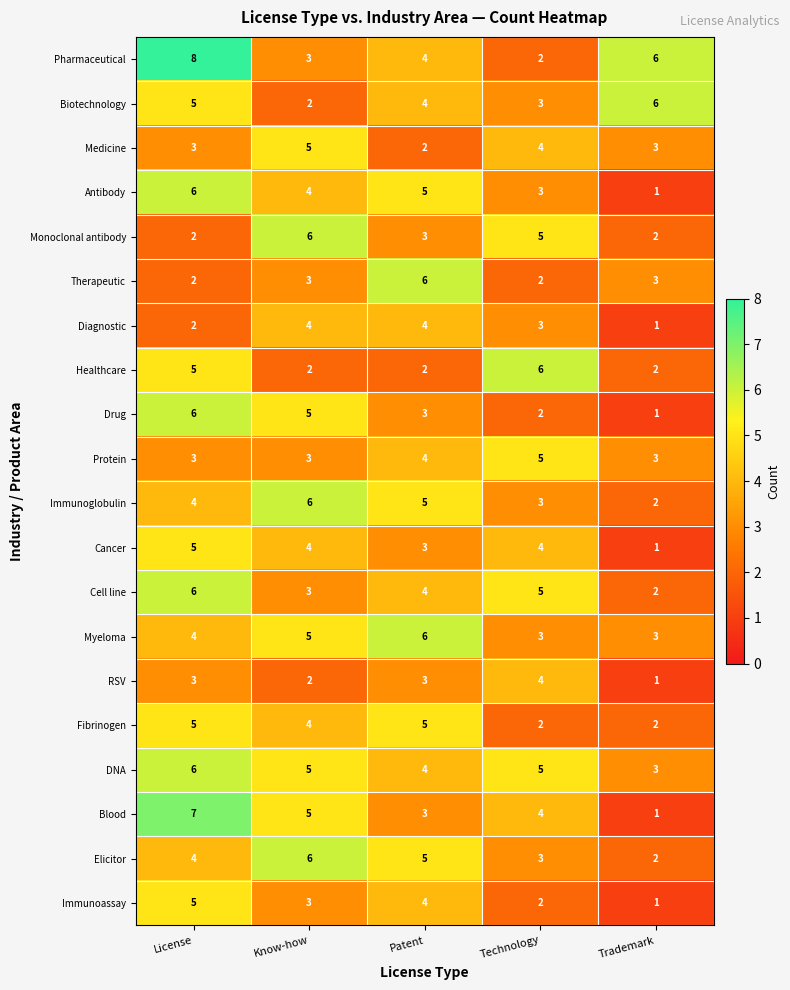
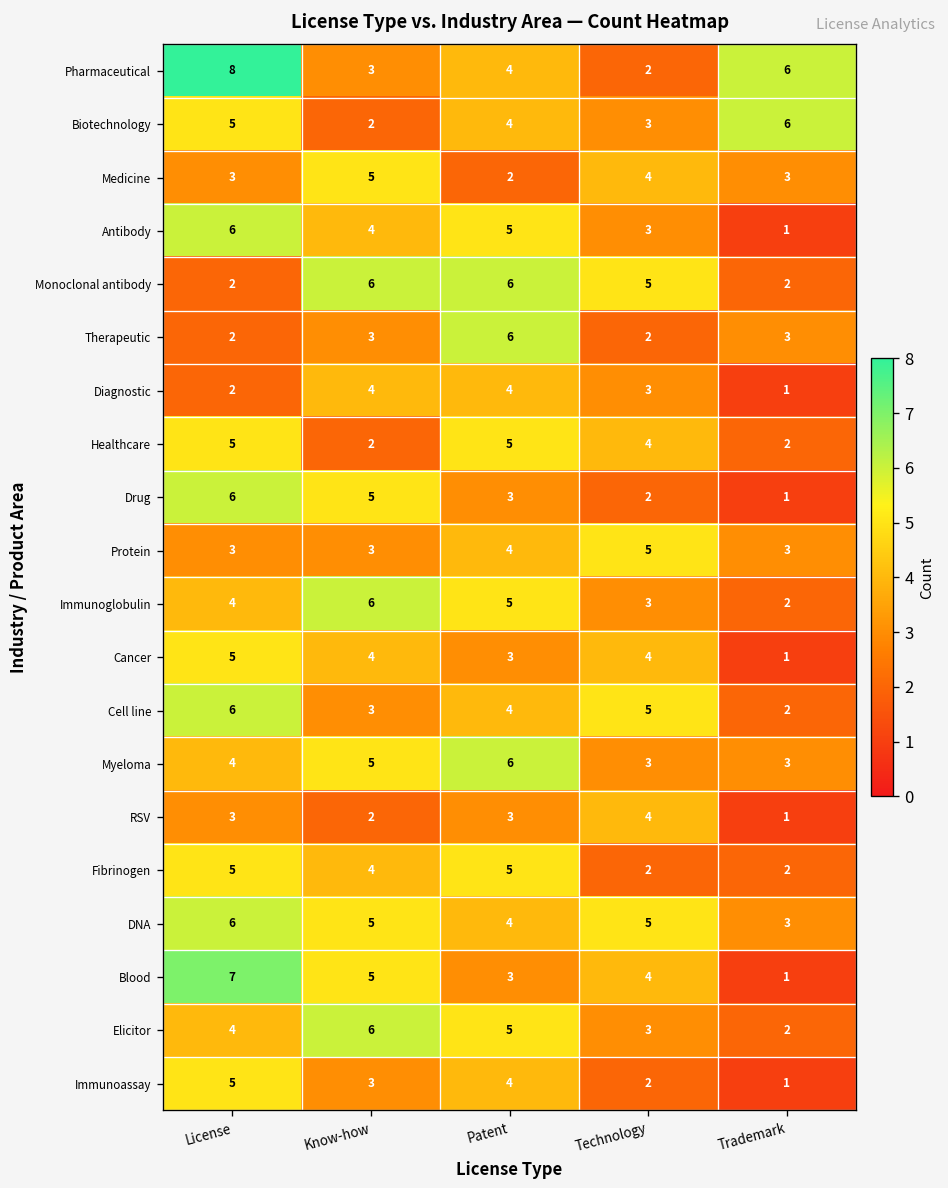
Monoclonal antibody, Patent: 3 -> 6
Healthcare, Patent: 2 -> 5
Healthcare, Technology: 6 -> 4
